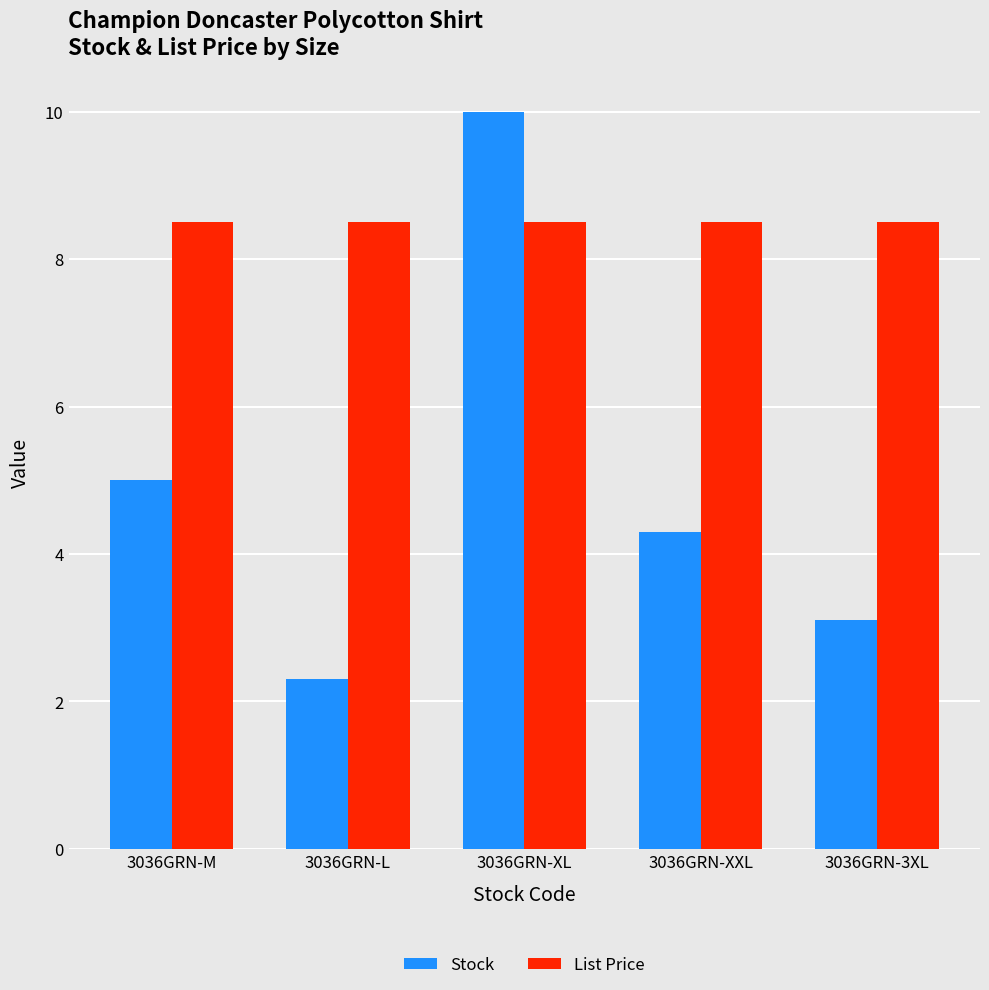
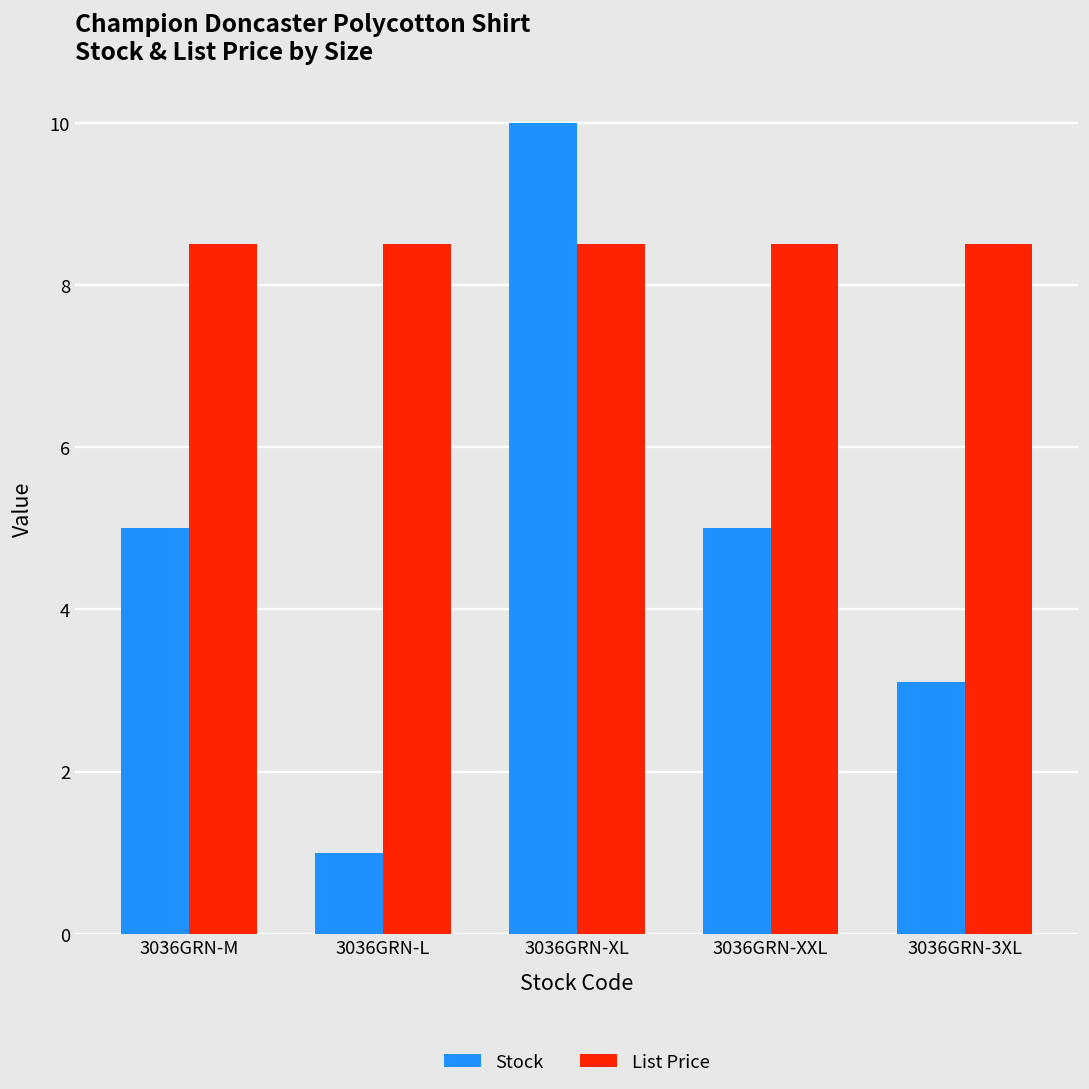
Stock, 3036GRN-L: 2.3 -> 1.0
Stock, 3036GRN-XXL: 4.3 -> 5.0
